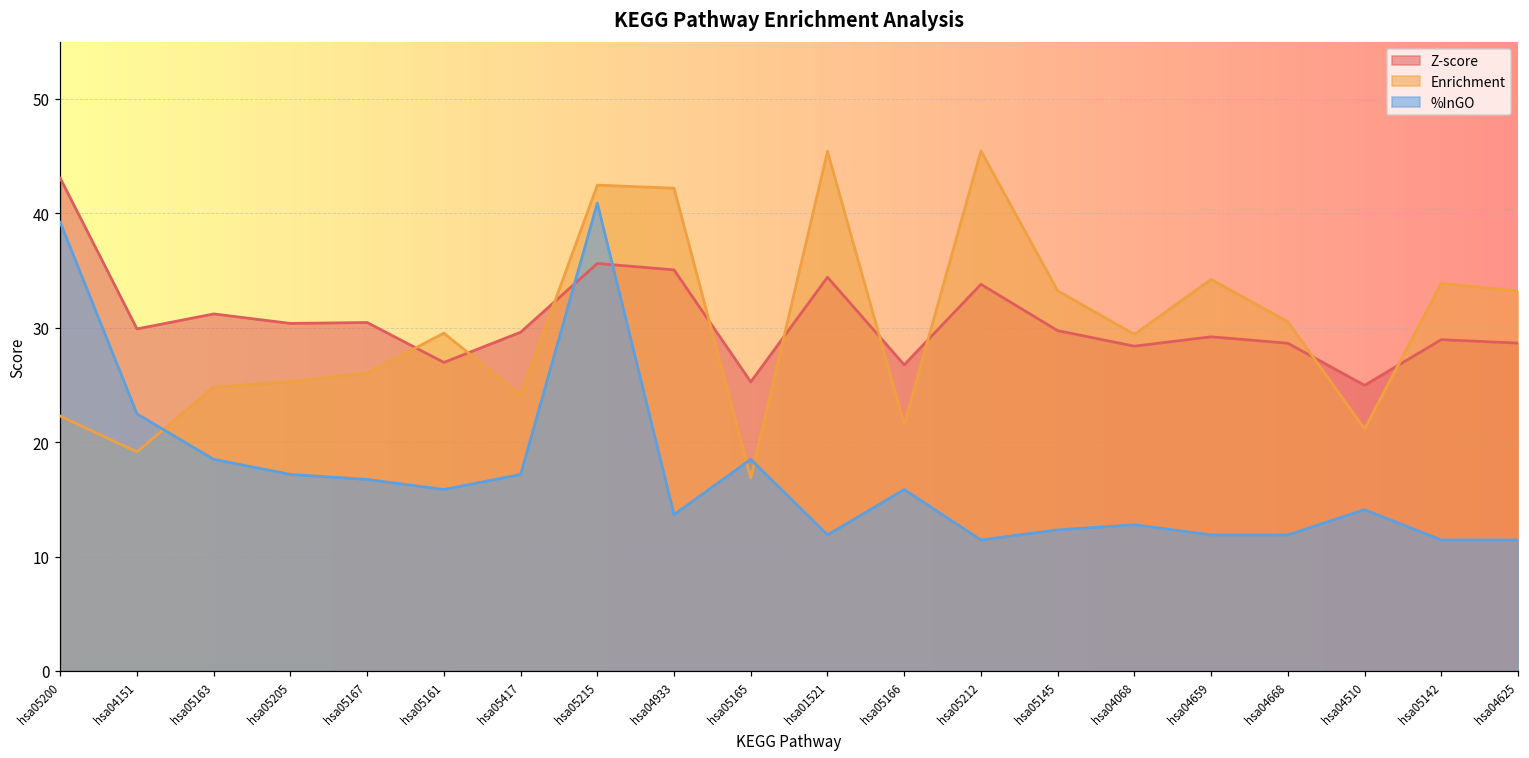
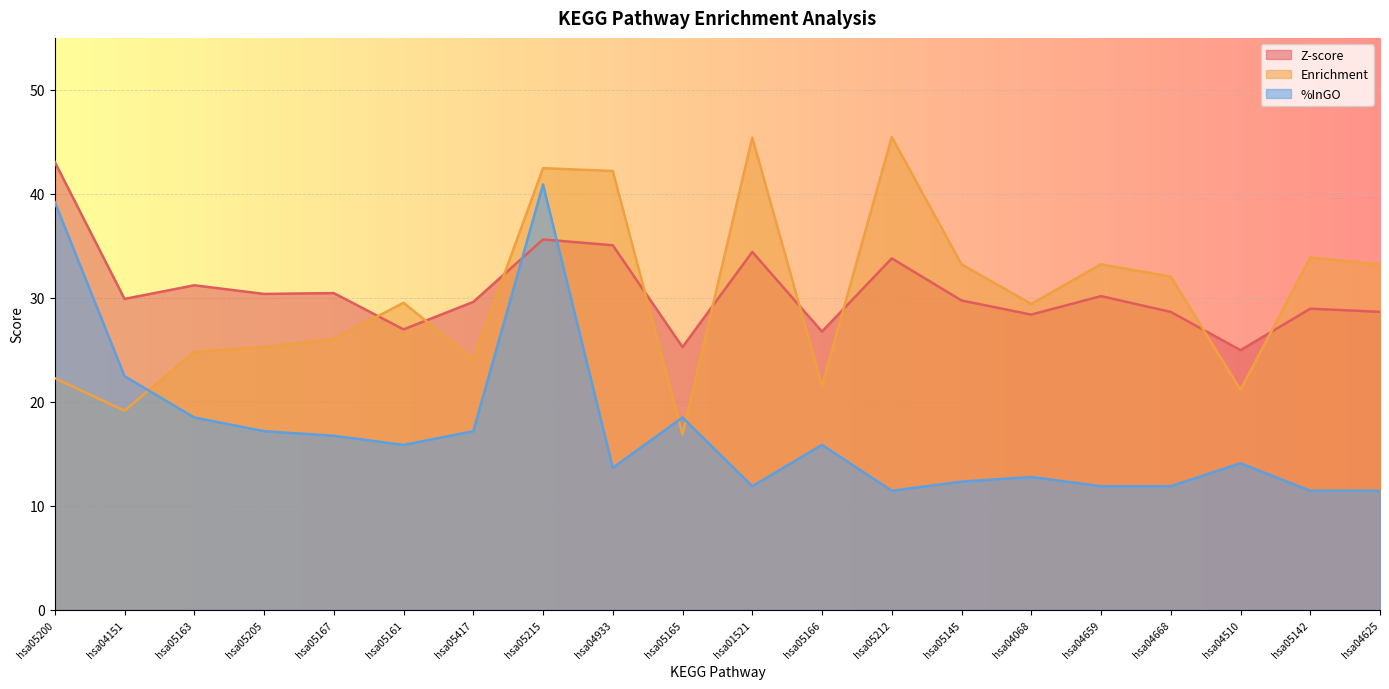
Z-score, hsa04659: 29.2 -> 30.2
Enrichment, hsa04659: 34.2 -> 33.2
Enrichment, hsa04668: 30.5 -> 32.0
